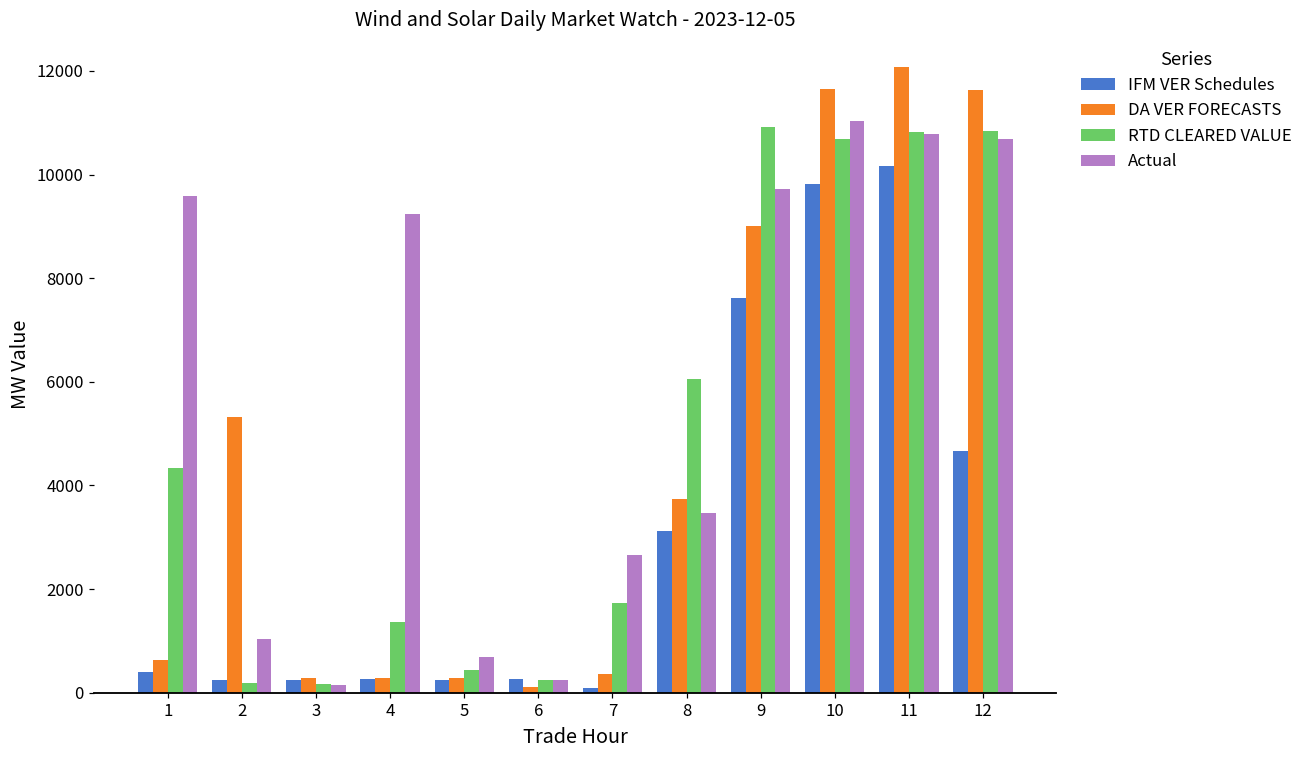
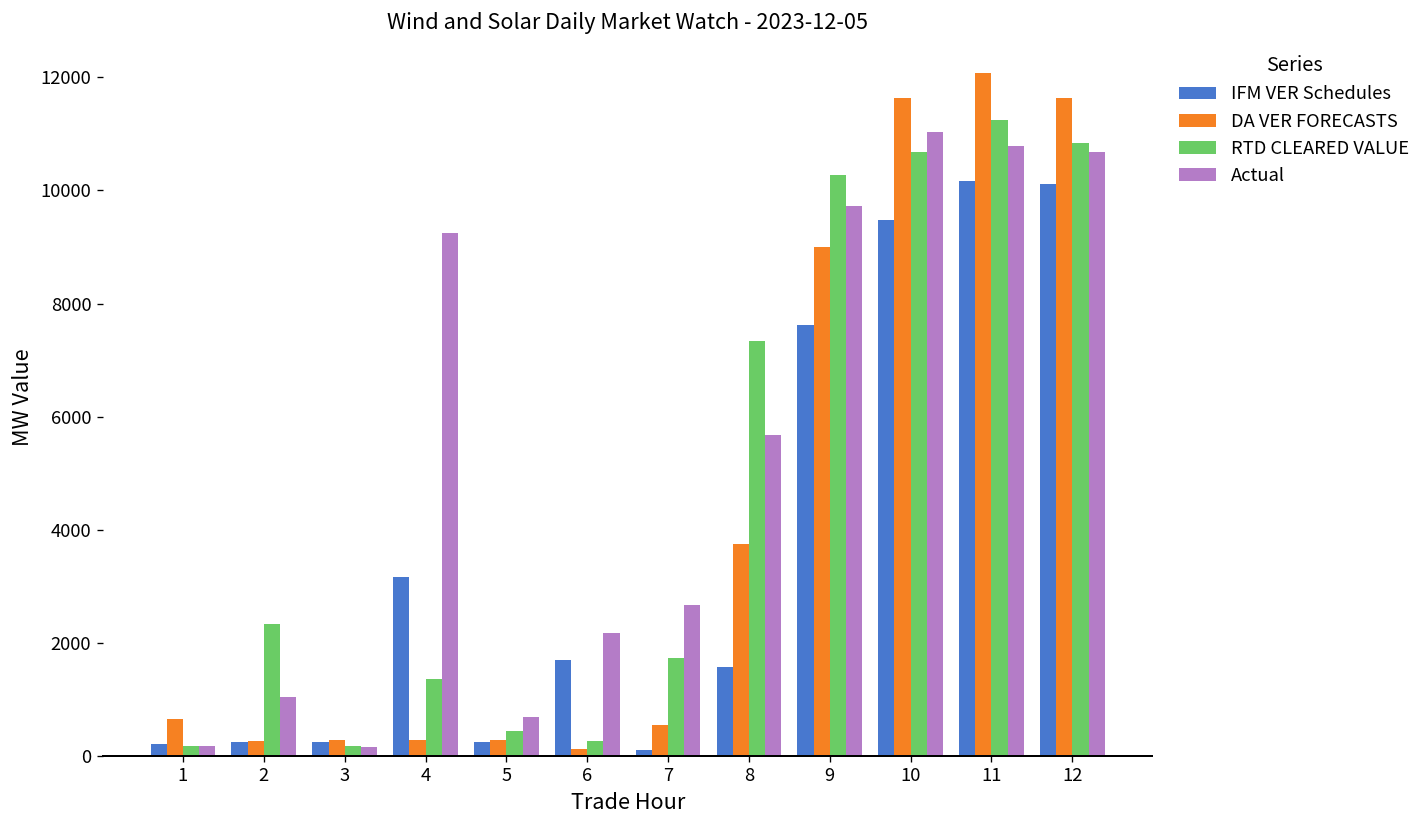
IFM VER Schedules, 1: 400 -> 200
RTD CLEARED VALUE, 1: 4300 -> 200
Actual, 1: 9600 -> 200
DA VER FORECASTS, 2: 5300 -> 300
RTD CLEARED VALUE, 2: 200 -> 2300
IFM VER Schedules, 4: 300 -> 3200
IFM VER Schedules, 6: 300 -> 1700
Actual, 6: 200 -> 2200
DA VER FORECASTS, 7: 400 -> 500
IFM VER Schedules, 8: 3100 -> 1600
RTD CLEARED VALUE, 8: 6100 -> 7300
Actual, 8: 3500 -> 5700
RTD CLEARED VALUE, 9: 10900 -> 10300
IFM VER Schedules, 10: 9800 -> 9500
RTD CLEARED VALUE, 11: 10800 -> 11200
IFM VER Schedules, 12: 4700 -> 10100
